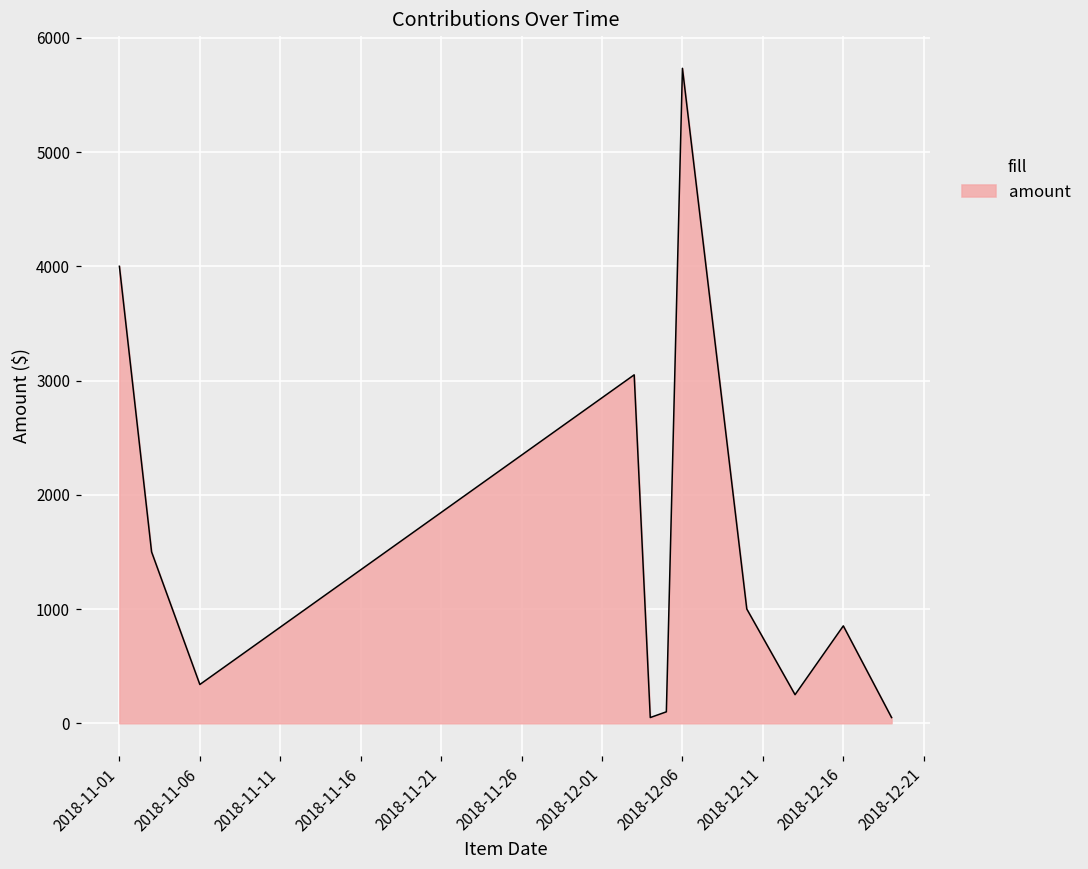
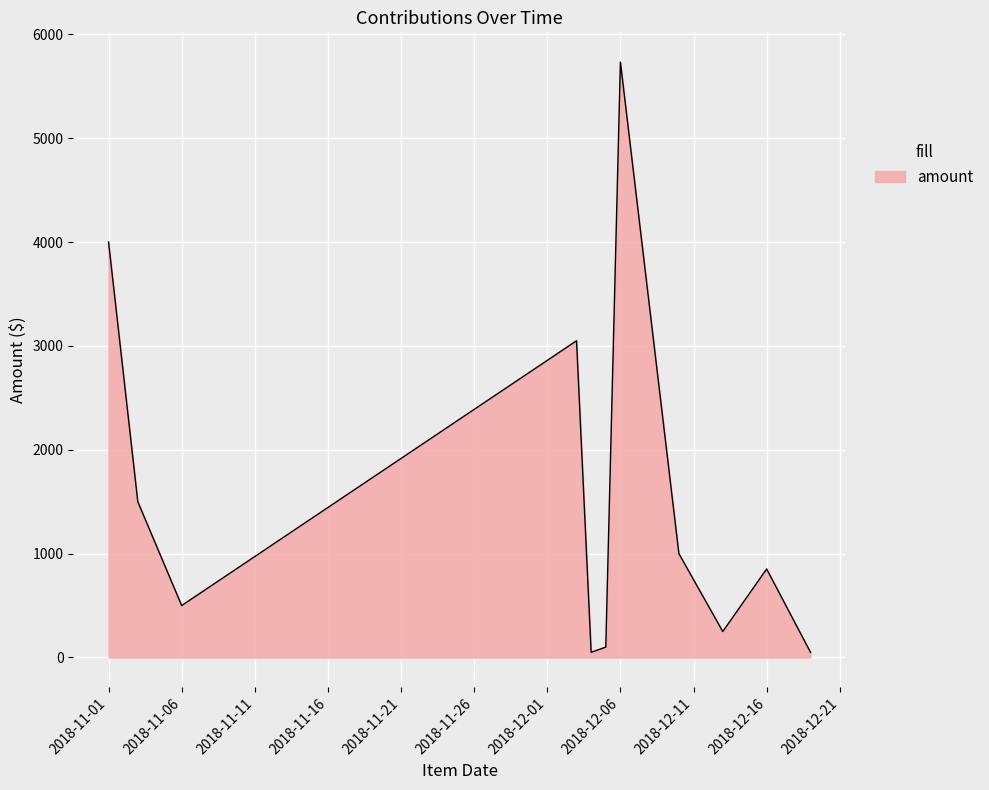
2018-11-06: 340 -> 500
